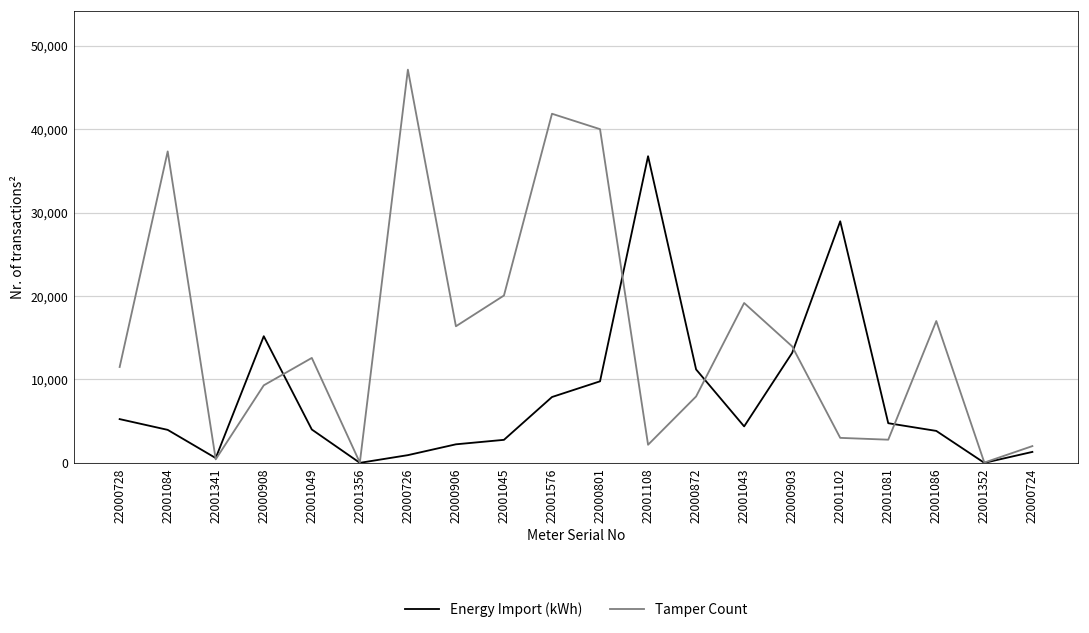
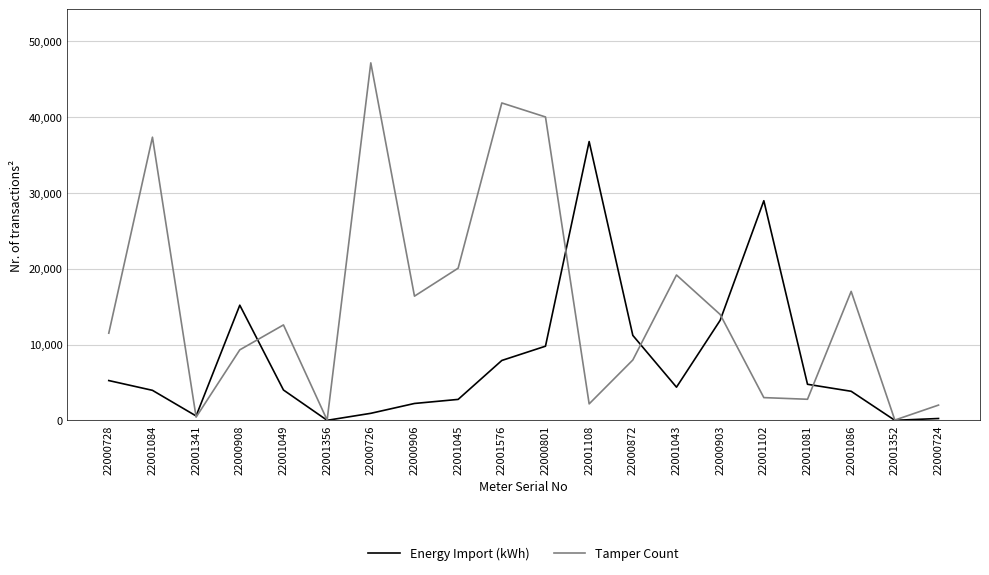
Energy Import (kWh), 22000724: 1,000 -> 0
